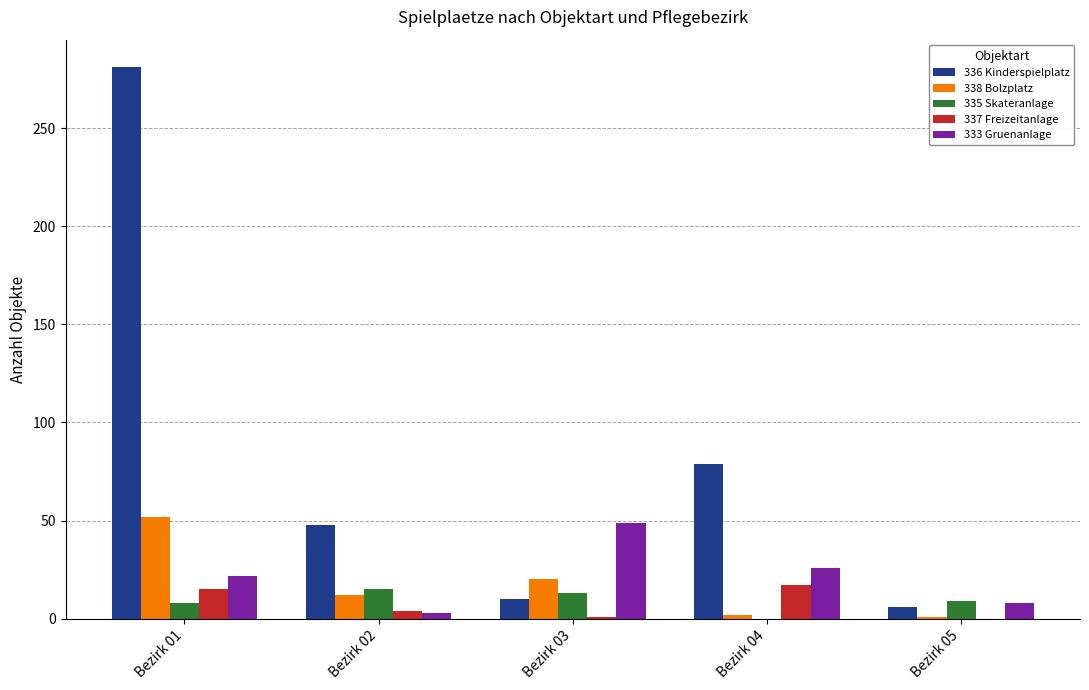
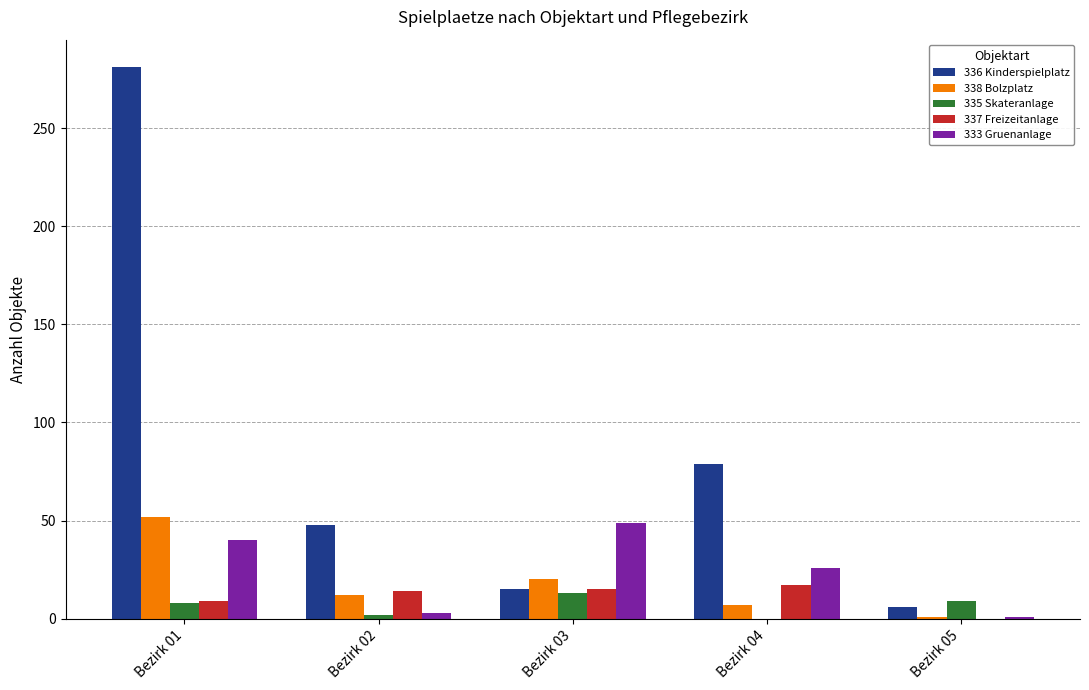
337 Freizeitanlage, Bezirk 01: 15 -> 9
333 Gruenanlage, Bezirk 01: 22 -> 40
335 Skateranlage, Bezirk 02: 15 -> 2
337 Freizeitanlage, Bezirk 02: 4 -> 14
336 Kinderspielplatz, Bezirk 03: 10 -> 15
337 Freizeitanlage, Bezirk 03: 1 -> 15
338 Bolzplatz, Bezirk 04: 2 -> 7
333 Gruenanlage, Bezirk 05: 8 -> 1
